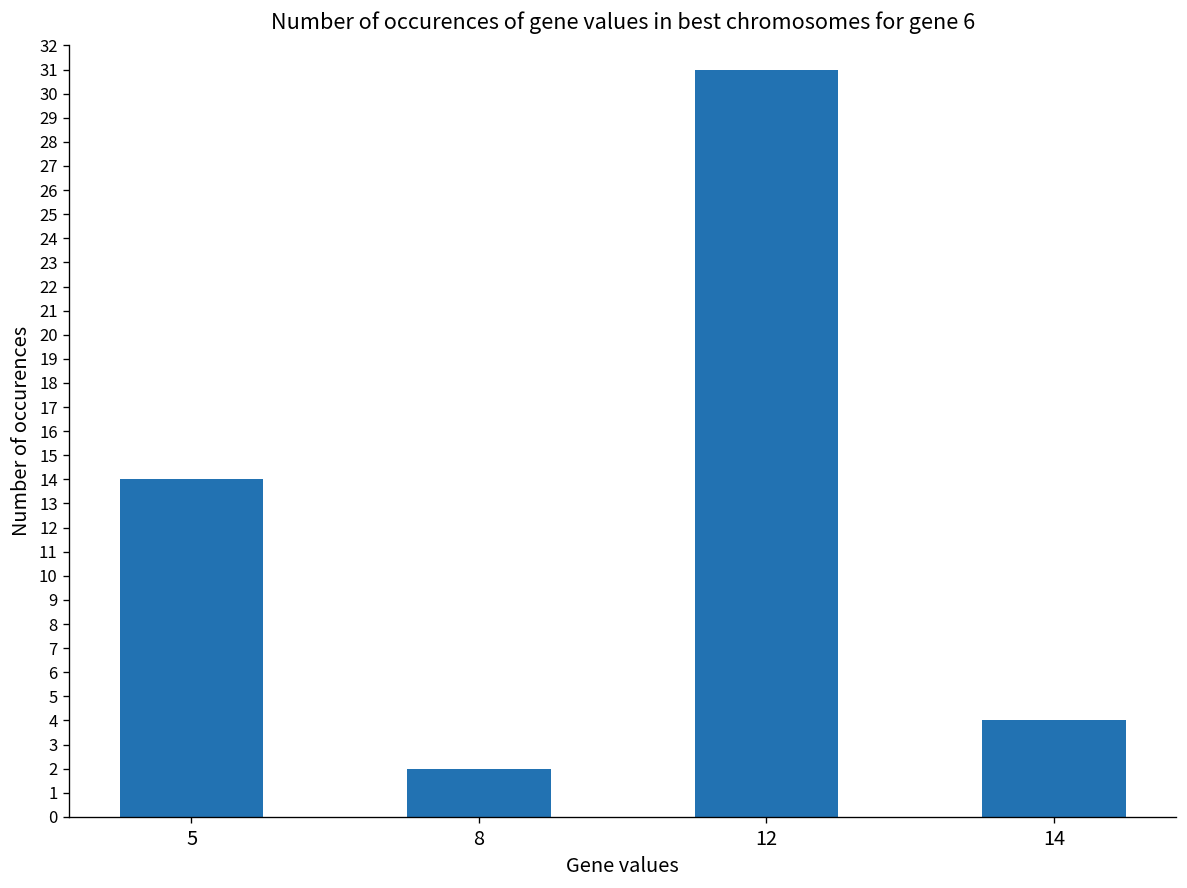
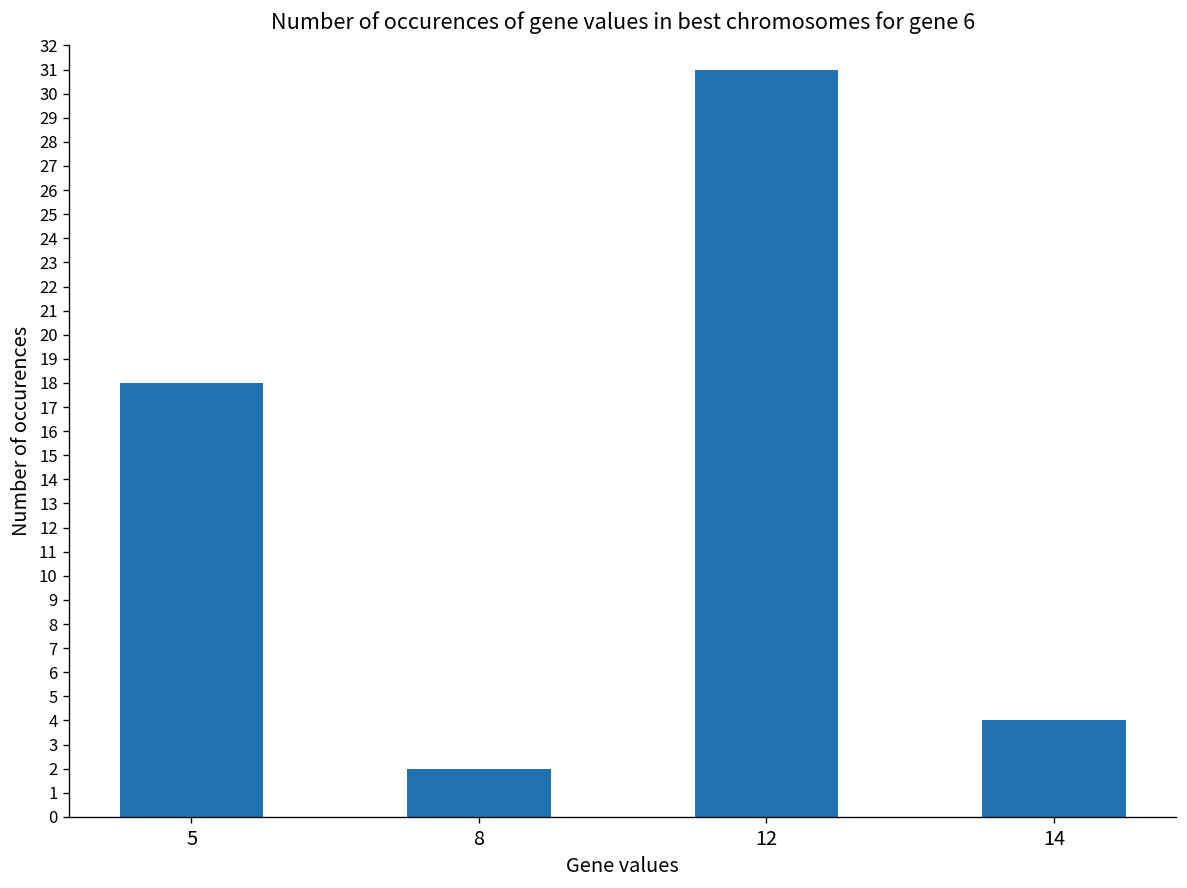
5: 14 -> 18
